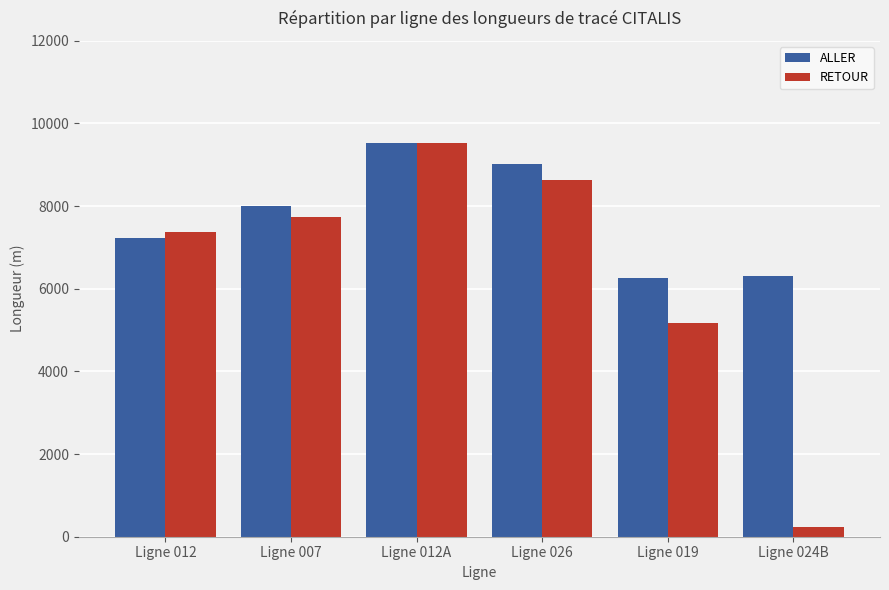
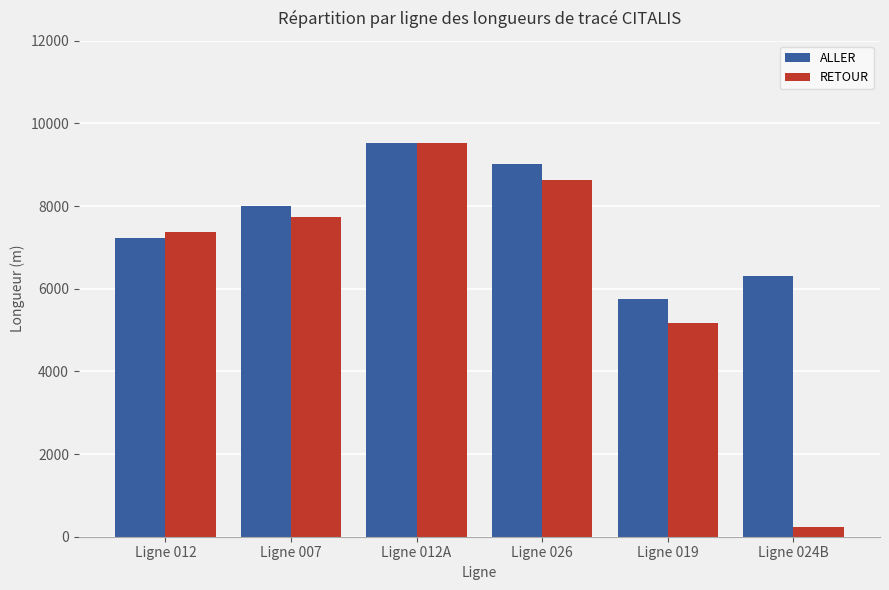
ALLER, Ligne 019: 6300 -> 5800
